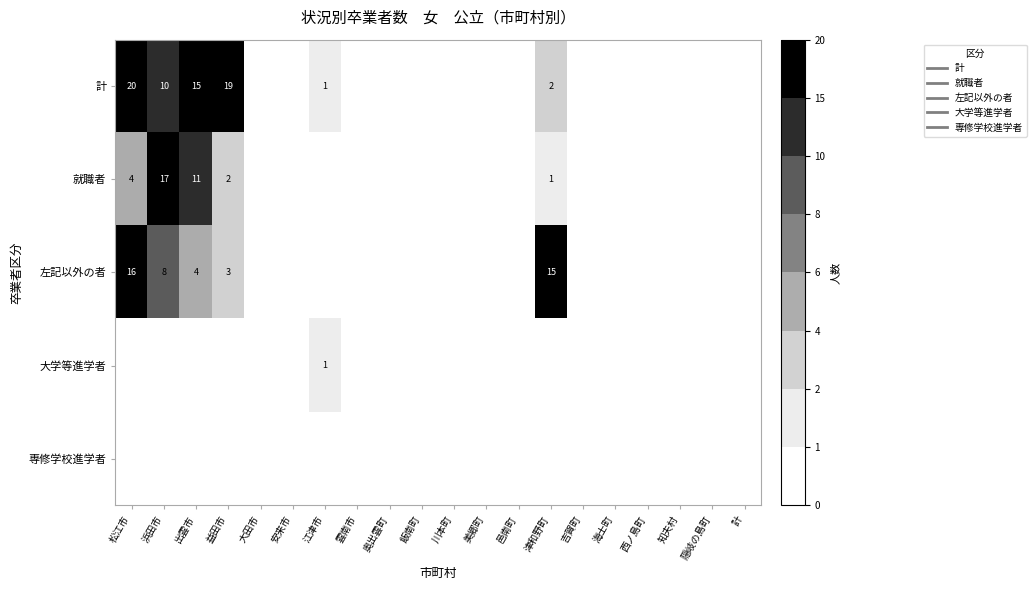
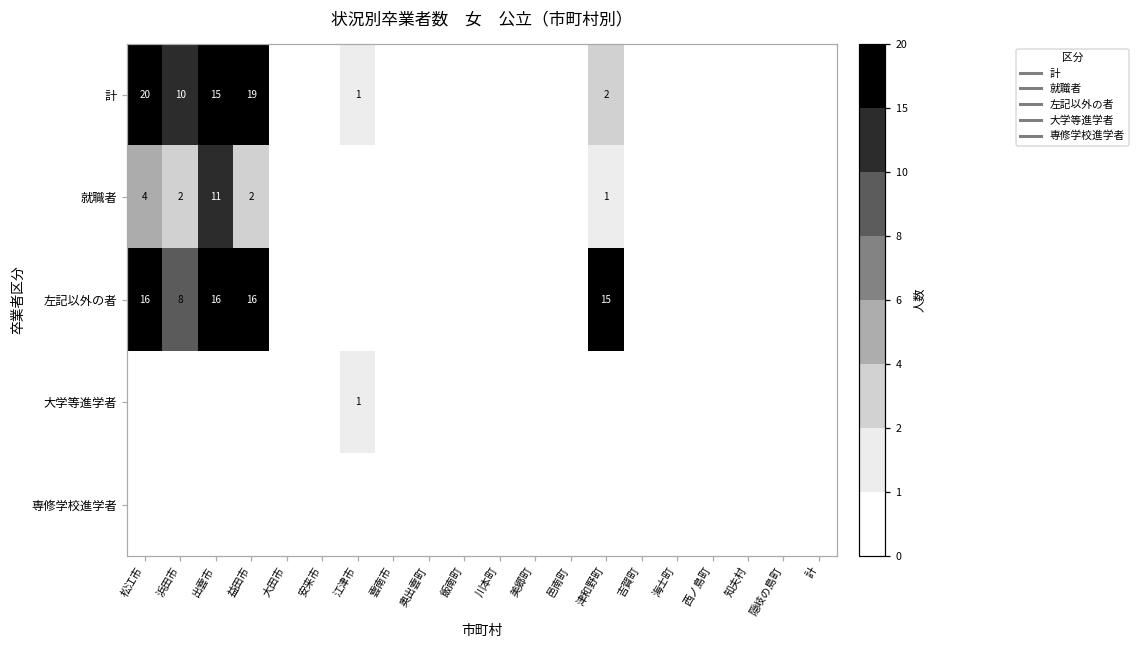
就職者, 浜田市: 17 -> 2
左記以外の者, 出雲市: 4 -> 16
左記以外の者, 益田市: 3 -> 16
